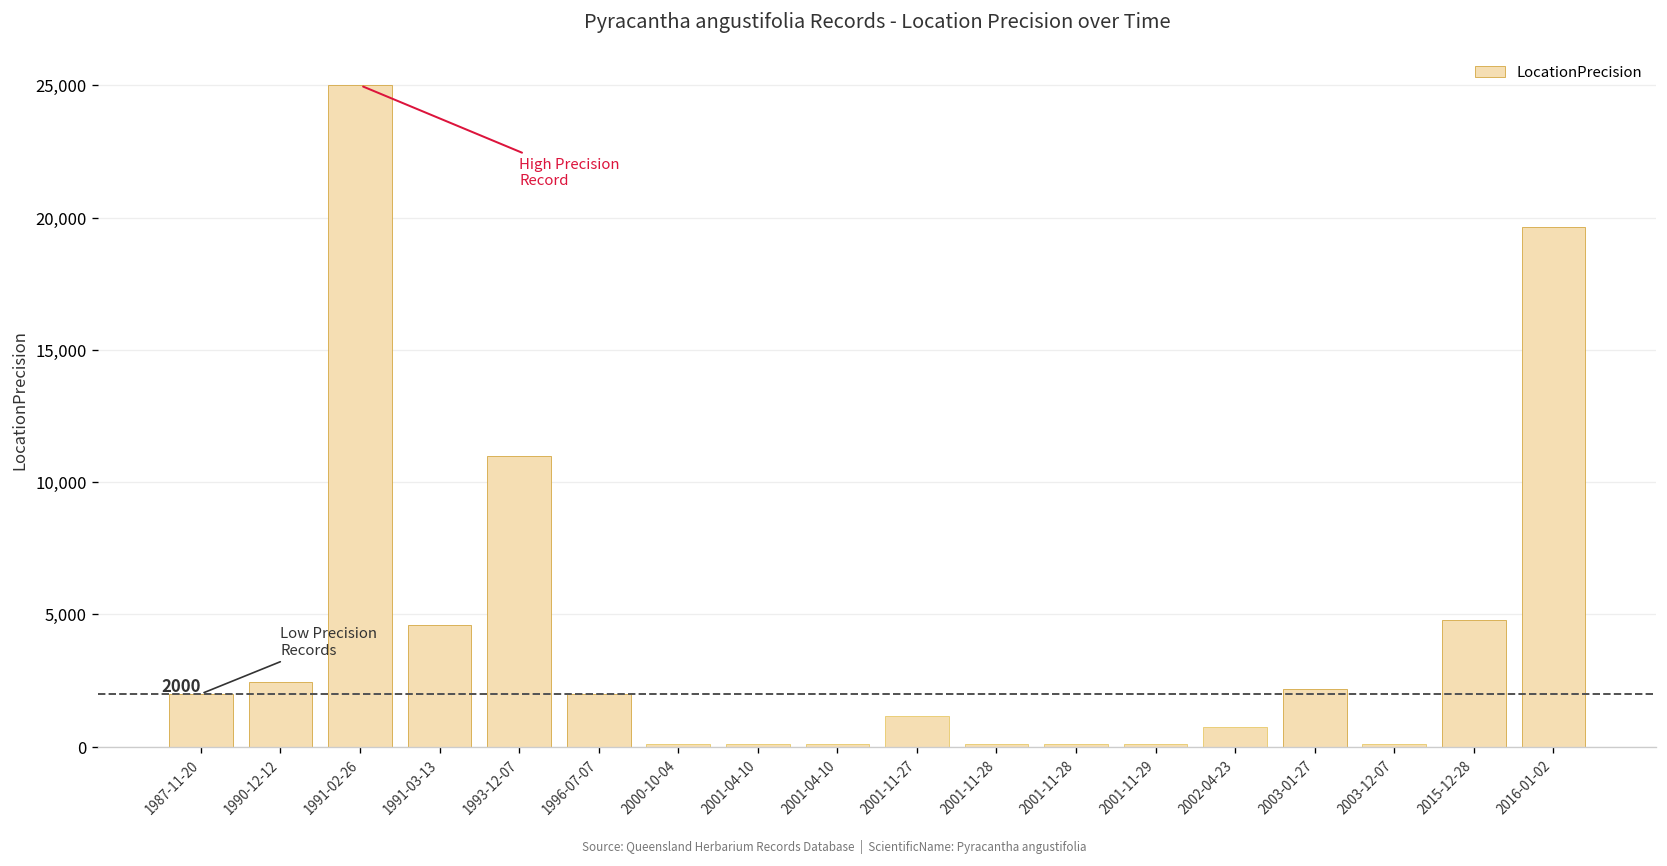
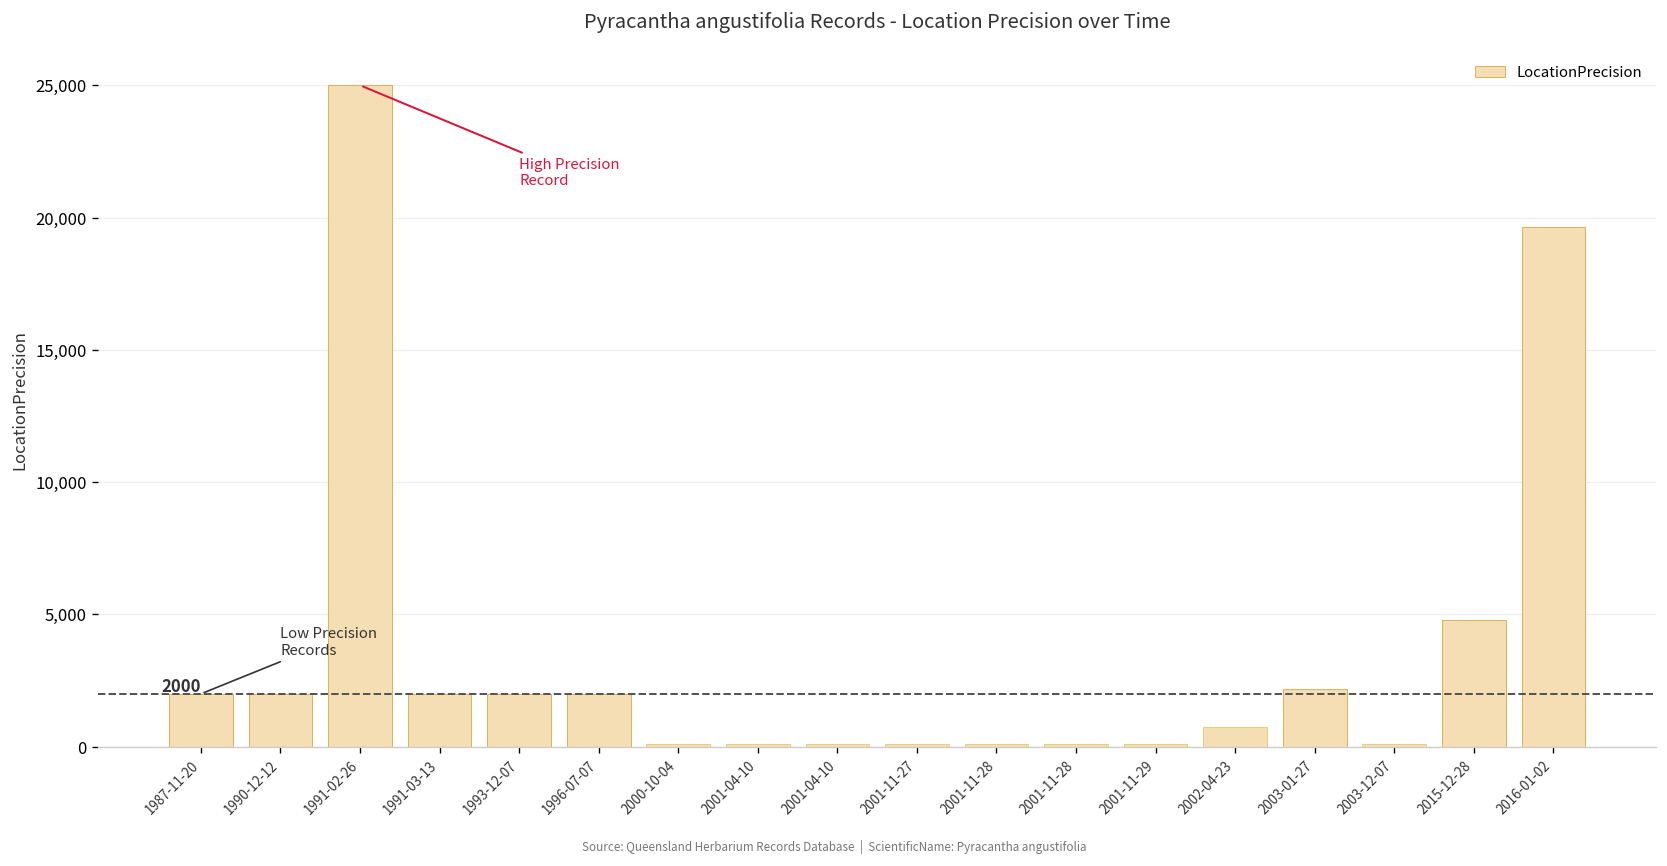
1990-12-12: 2,500 -> 2,000
1991-03-13: 4,600 -> 2,000
1993-12-07: 11,000 -> 2,000
2001-11-27: 1,200 -> 100
